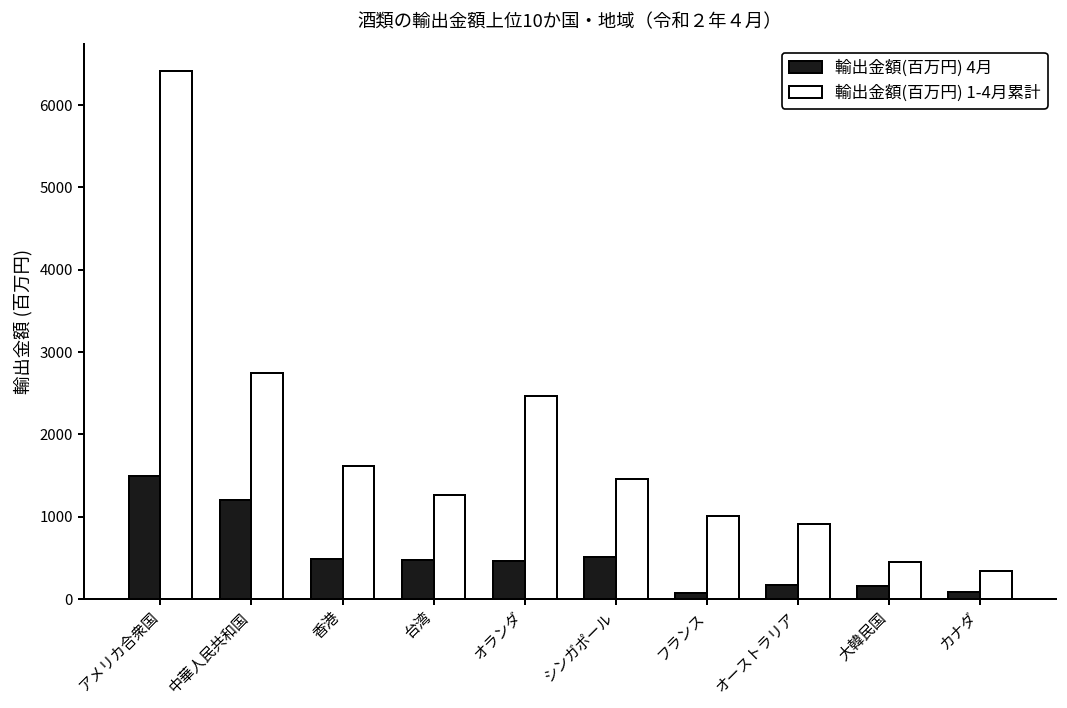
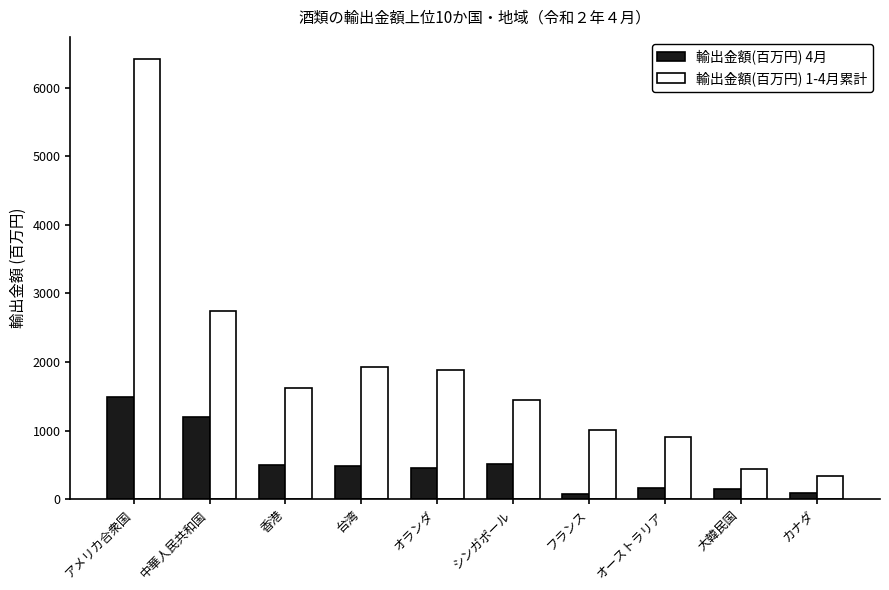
輸出金額(百万円) 1-4月累計, 台湾: 1300 -> 1900
輸出金額(百万円) 1-4月累計, オランダ: 2500 -> 1900
